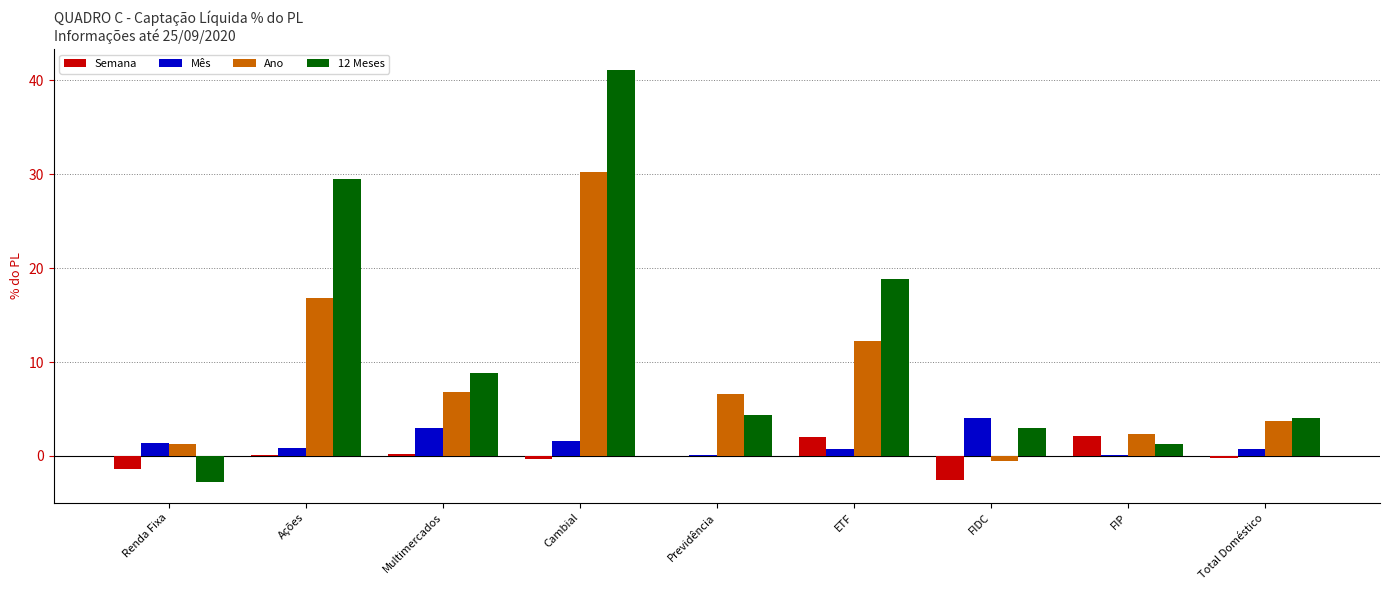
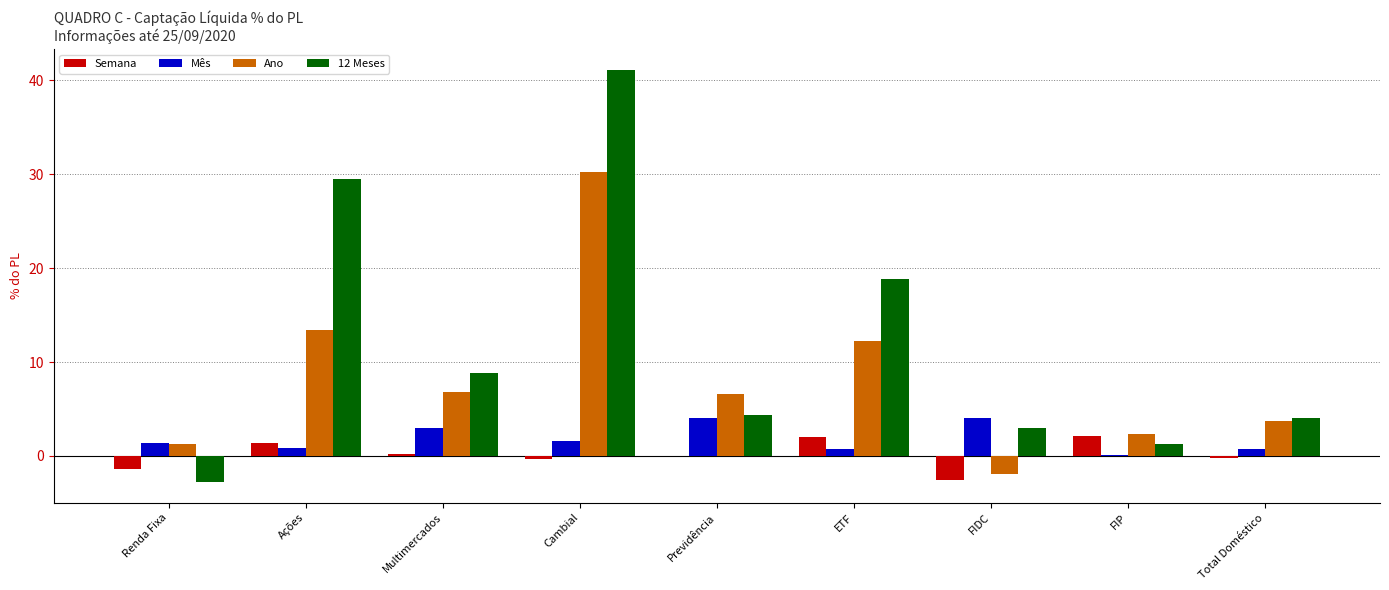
Semana, Ações: 0 -> 1
Ano, Ações: 17 -> 13
Mês, Previdência: 0 -> 4
Ano, FIDC: -1 -> -2
